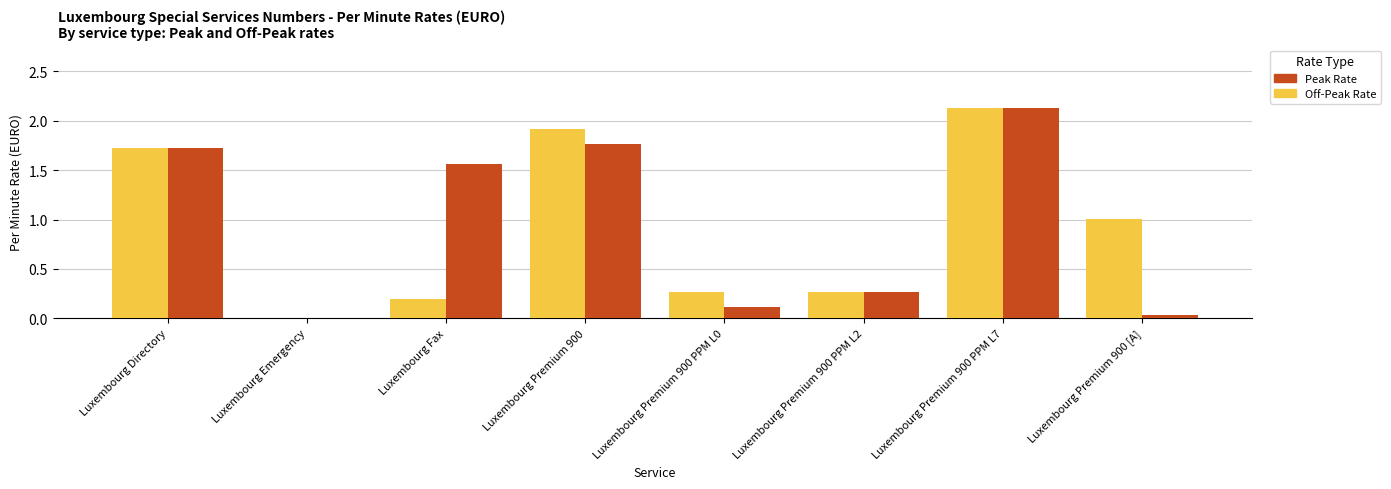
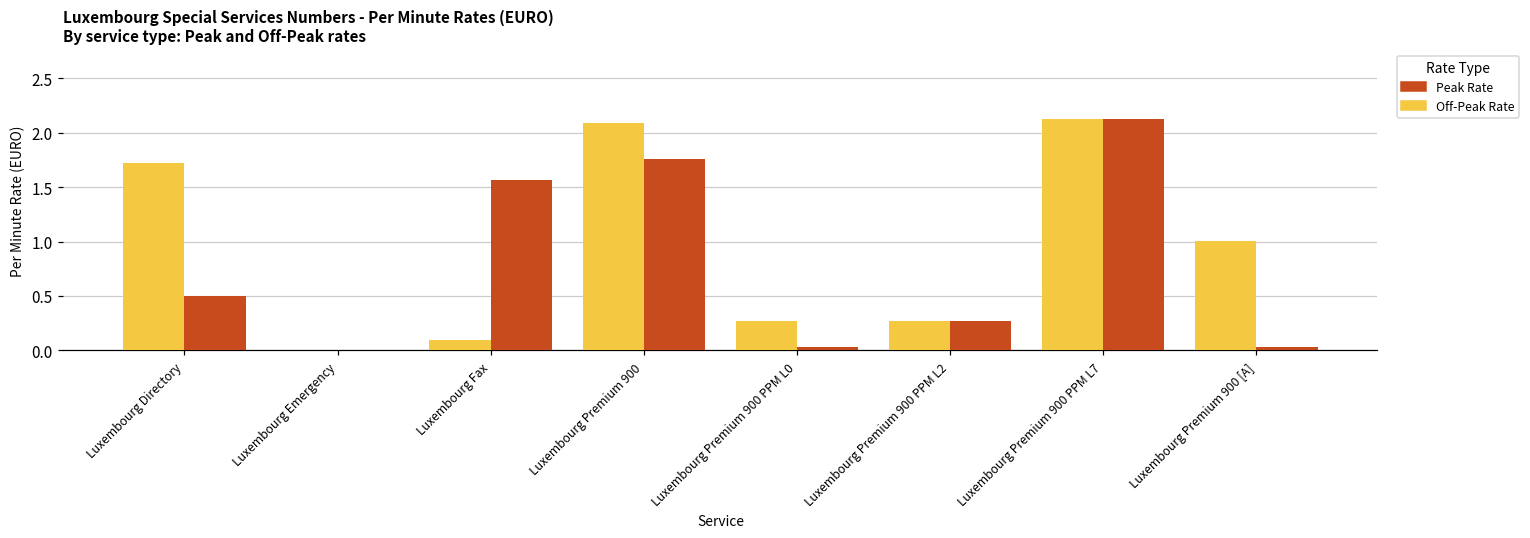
Peak Rate, Luxembourg Directory: 1.7 -> 0.5
Off-Peak Rate, Luxembourg Fax: 0.2 -> 0.1
Off-Peak Rate, Luxembourg Premium 900: 1.9 -> 2.1
Peak Rate, Luxembourg Premium 900 PPM L0: 0.1 -> 0.0
